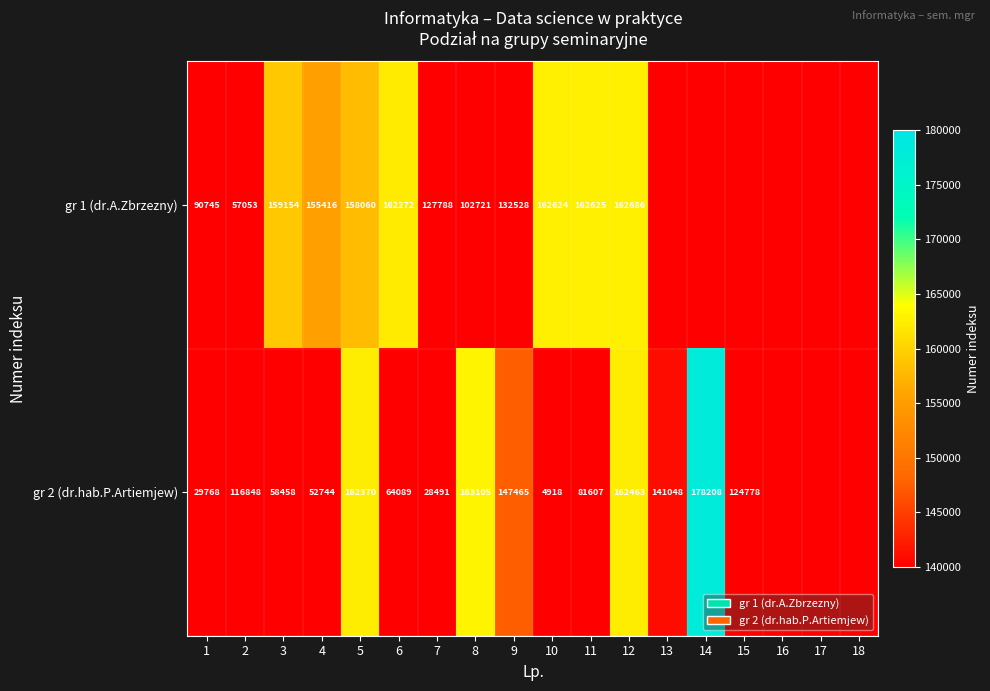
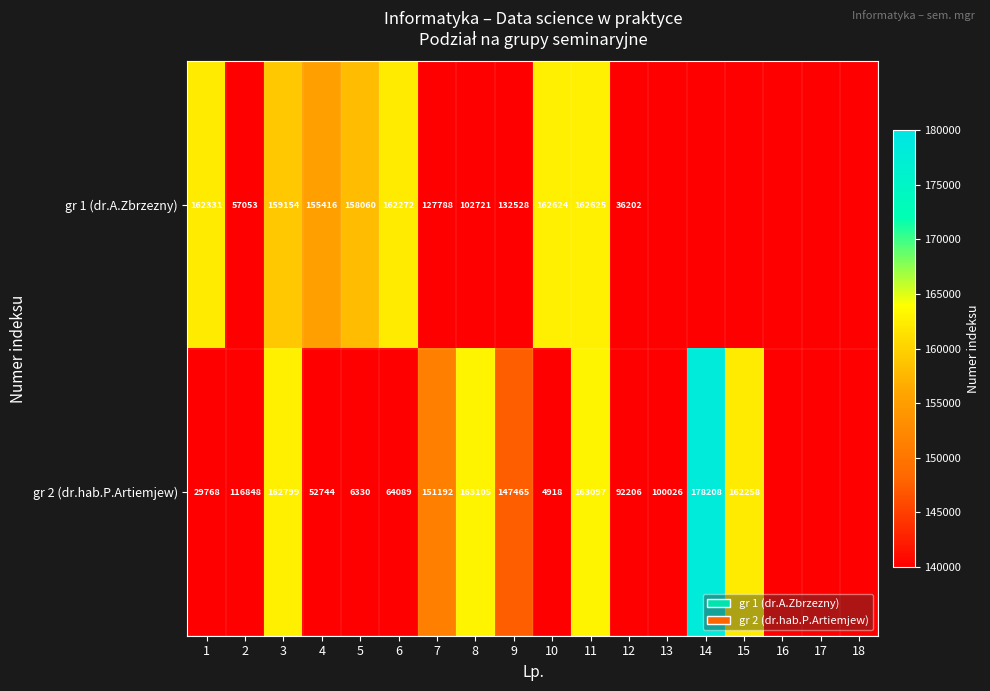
gr 1 (dr.A.Zbrzezny), 1: 90745 -> 162331
gr 1 (dr.A.Zbrzezny), 12: 162686 -> 36202
gr 2 (dr.hab.P.Artiemjew), 3: 58458 -> 162799
gr 2 (dr.hab.P.Artiemjew), 5: 162370 -> 6330
gr 2 (dr.hab.P.Artiemjew), 7: 28491 -> 151192
gr 2 (dr.hab.P.Artiemjew), 11: 81607 -> 163097
gr 2 (dr.hab.P.Artiemjew), 12: 162463 -> 92206
gr 2 (dr.hab.P.Artiemjew), 13: 141048 -> 100026
gr 2 (dr.hab.P.Artiemjew), 15: 124778 -> 162258
